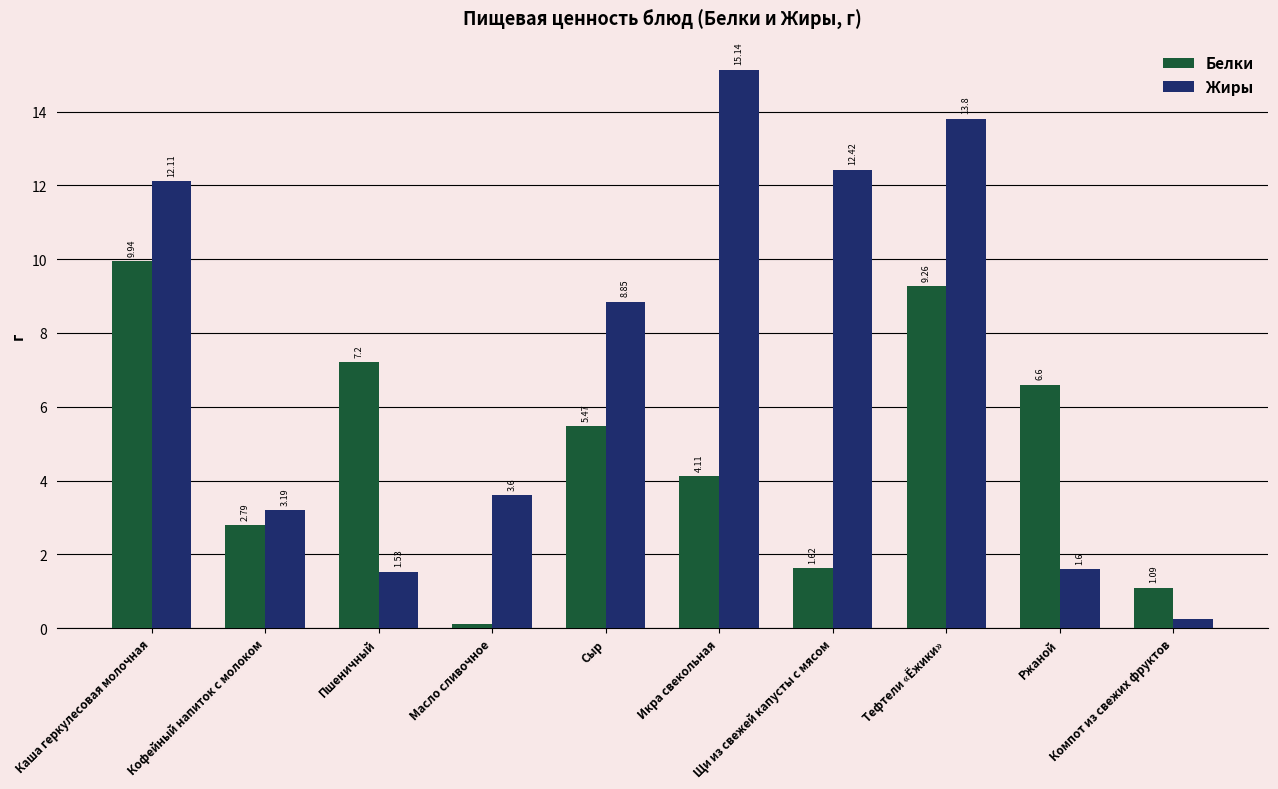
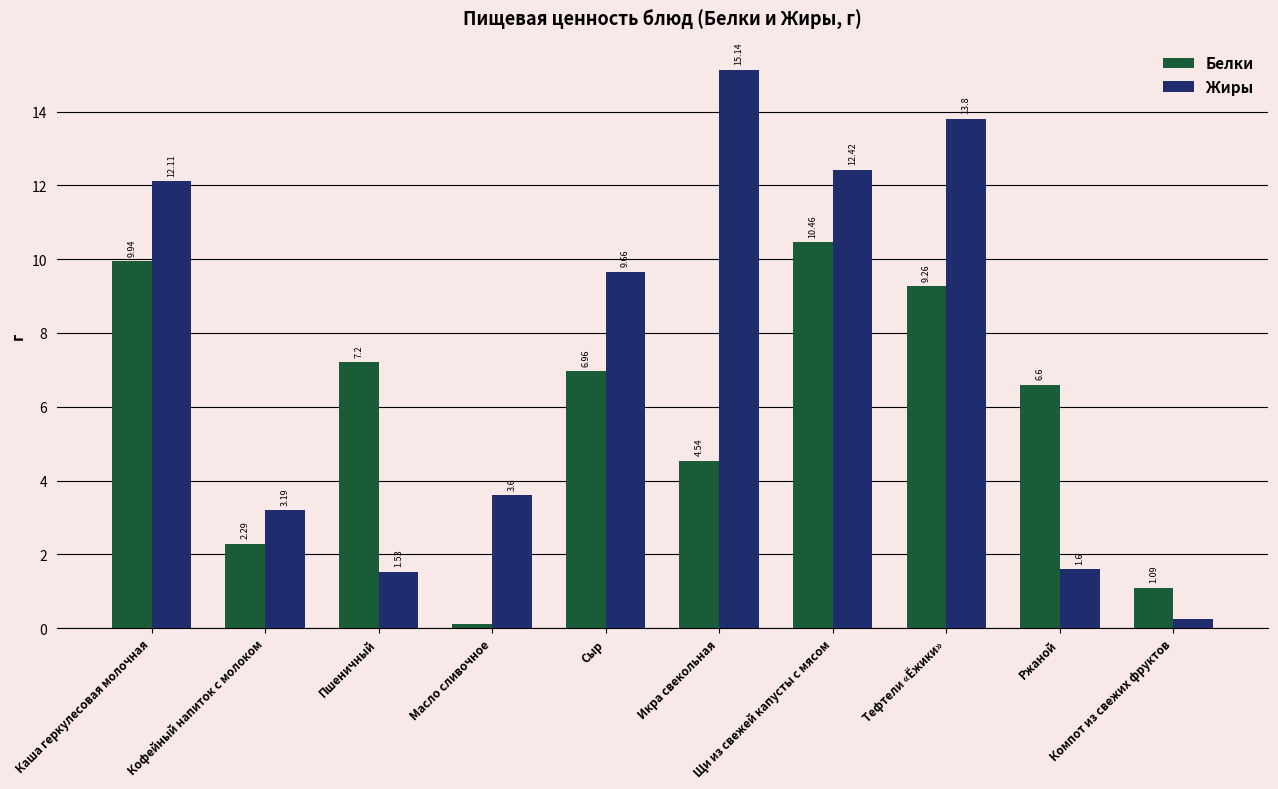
Белки, Кофейный напиток с молоком: 2.79 -> 2.29
Белки, Сыр: 5.47 -> 6.96
Жиры, Сыр: 8.85 -> 9.66
Белки, Икра свекольная: 4.11 -> 4.54
Белки, Щи из свежей капусты с мясом: 1.62 -> 10.46
